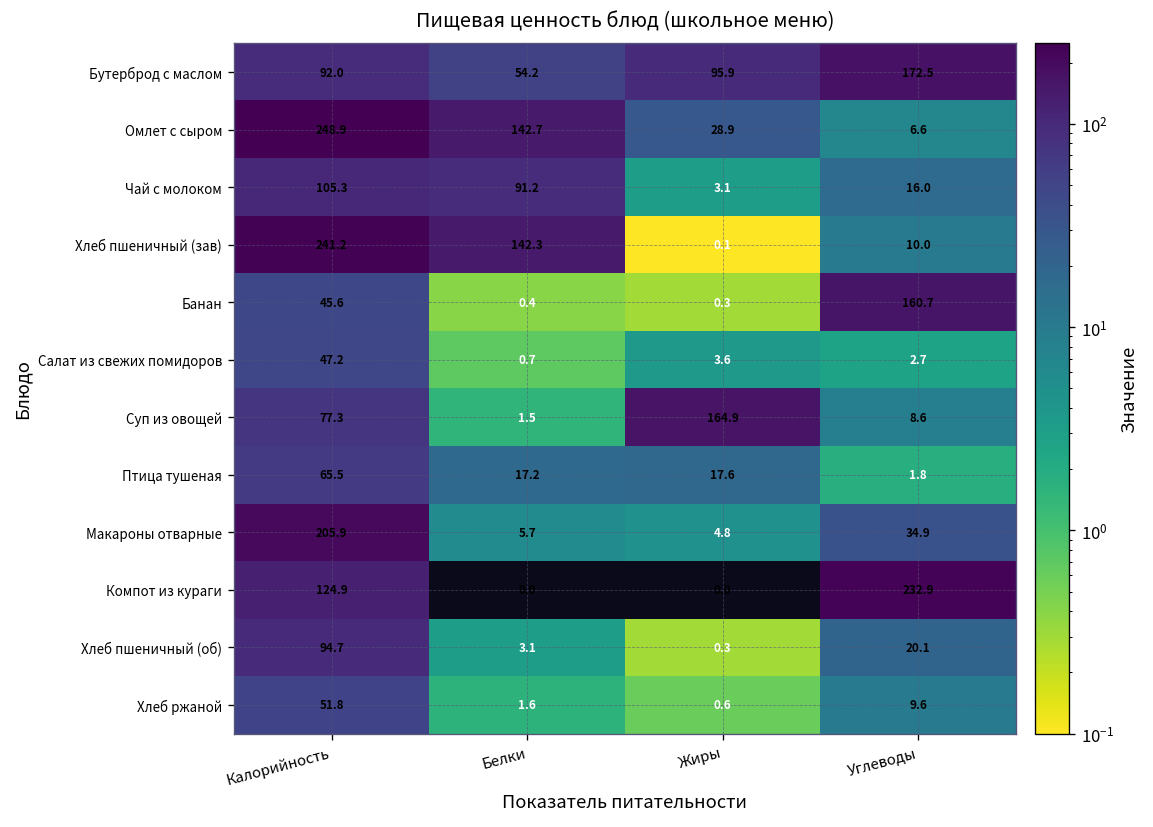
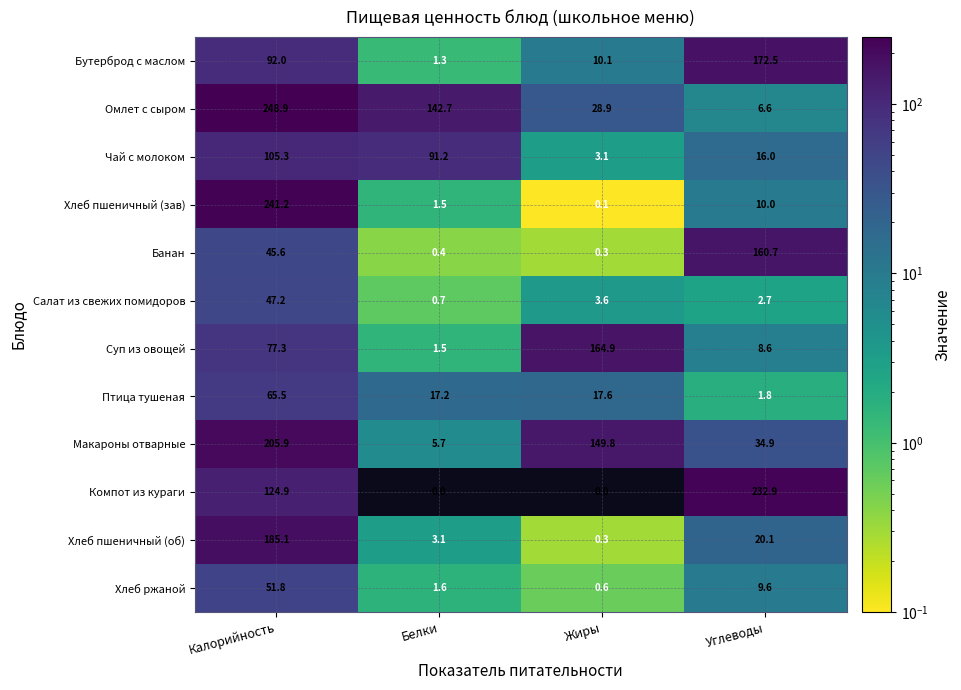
Бутерброд с маслом, Белки: 54.2 -> 1.3
Бутерброд с маслом, Жиры: 95.9 -> 10.1
Хлеб пшеничный (зав), Белки: 142.3 -> 1.5
Макароны отварные, Жиры: 4.8 -> 149.8
Хлеб пшеничный (об), Калорийность: 94.7 -> 185.1
